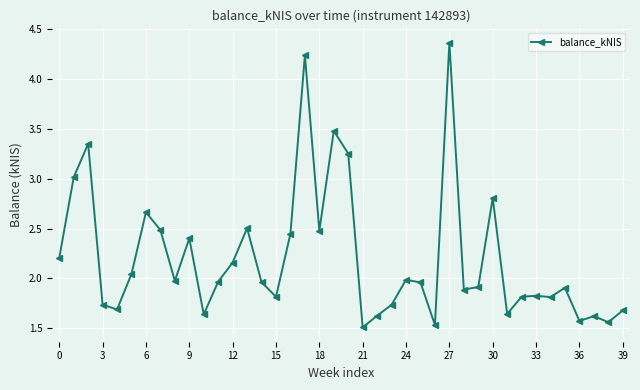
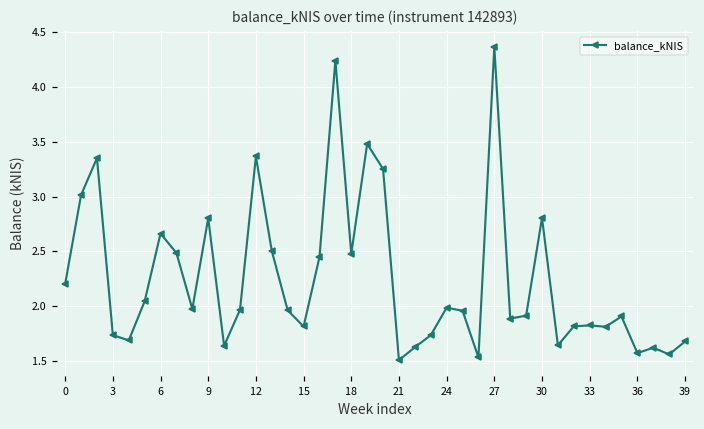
9: 2.4 -> 2.8
12: 2.2 -> 3.4
